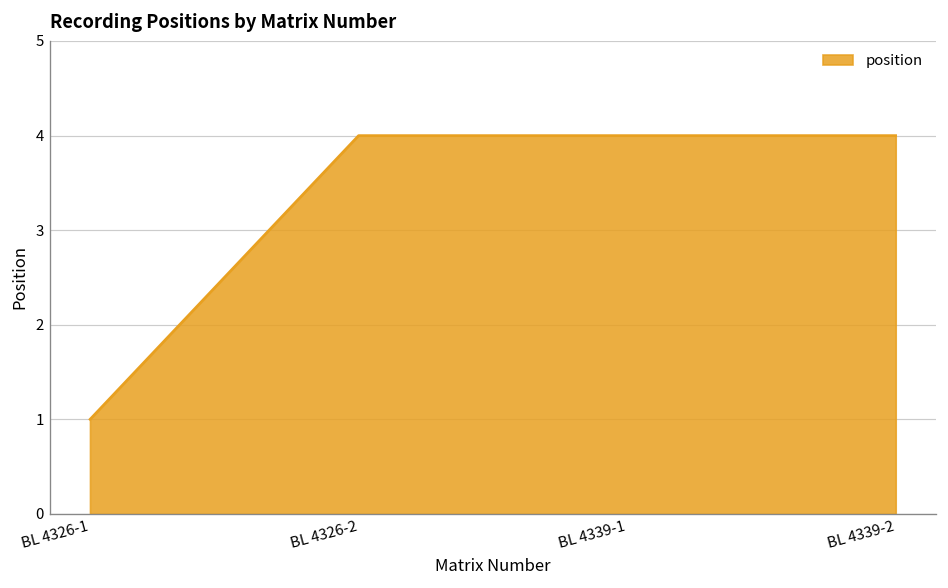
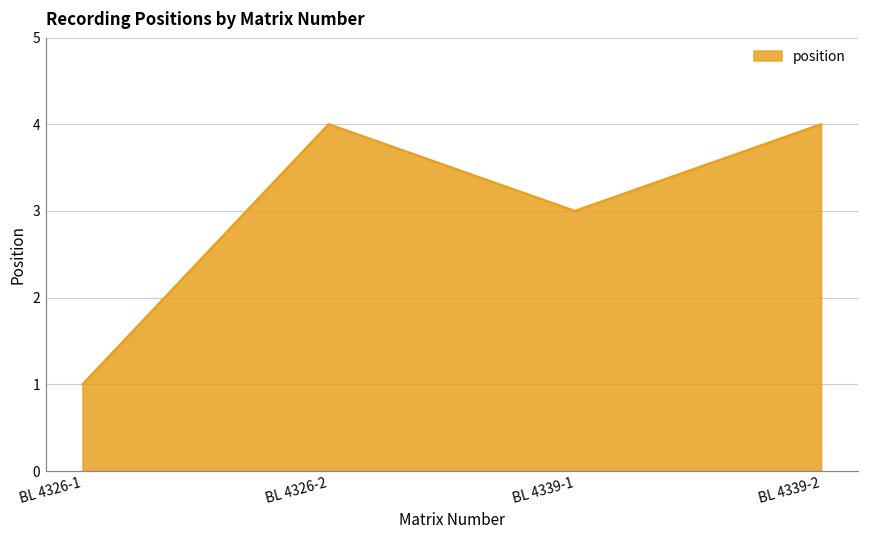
BL 4339-1: 4 -> 3
